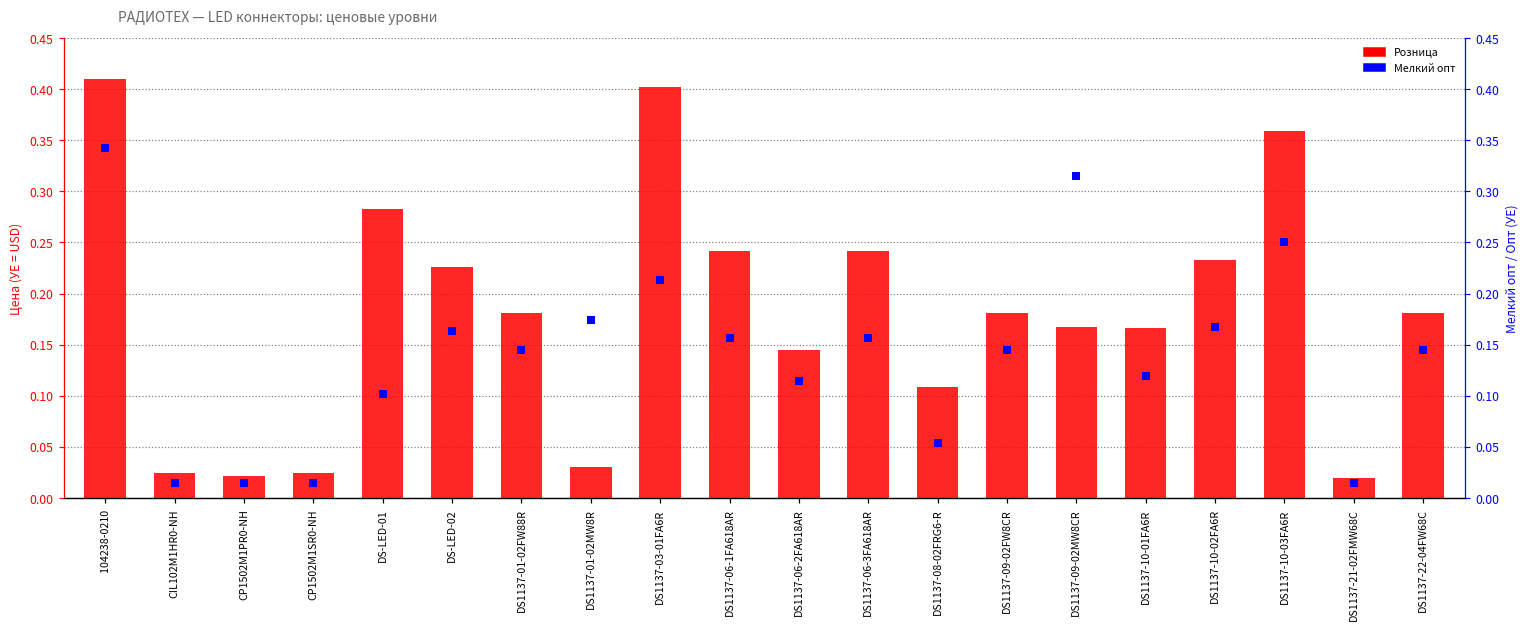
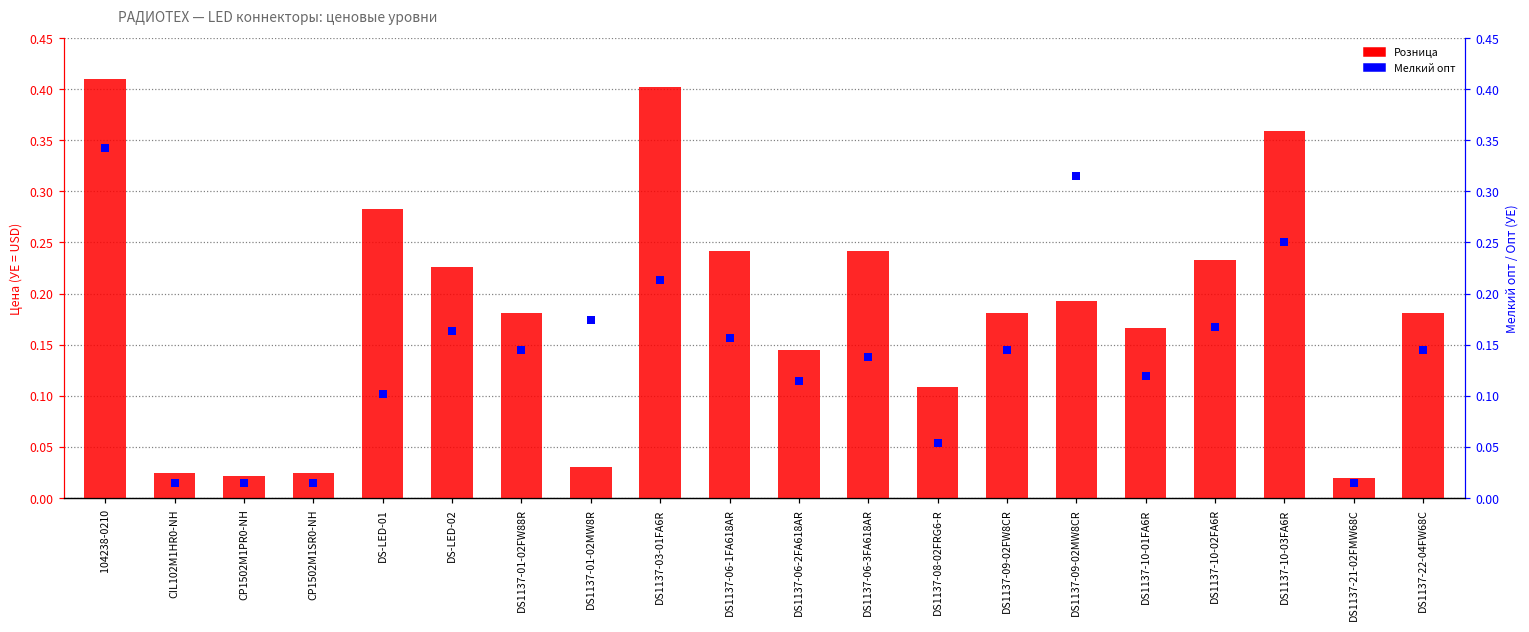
Розница, DS1137-09-02MW8CR: 0.17 -> 0.19
Мелкий опт, DS1137-06-3FA618AR: 0.16 -> 0.14
